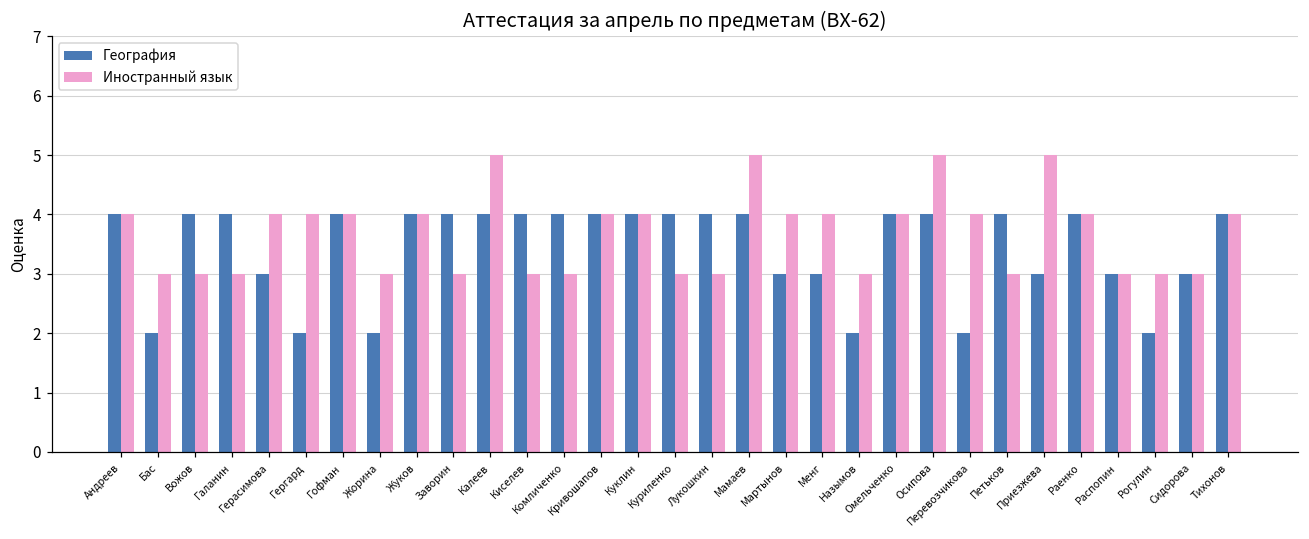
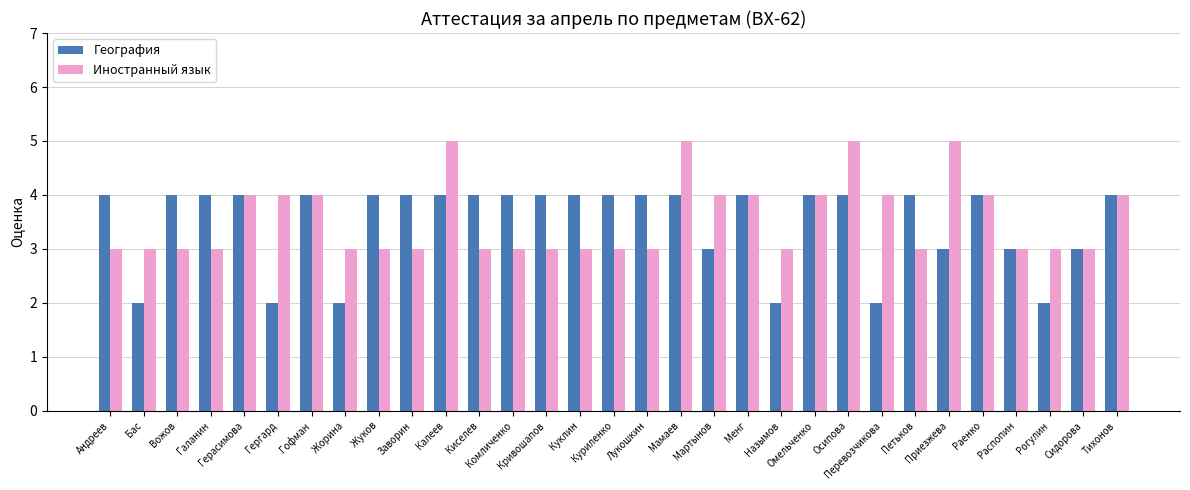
Иностранный язык, Андреев: 4 -> 3
География, Герасимова: 3 -> 4
Иностранный язык, Жуков: 4 -> 3
Иностранный язык, Кривошапов: 4 -> 3
Иностранный язык, Куклин: 4 -> 3
География, Менг: 3 -> 4
